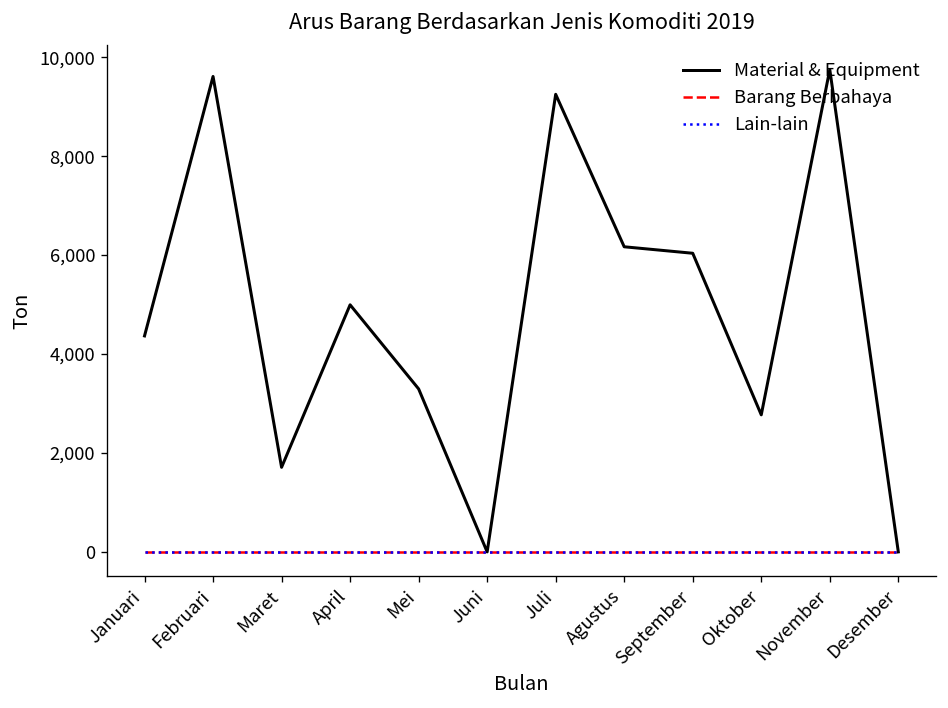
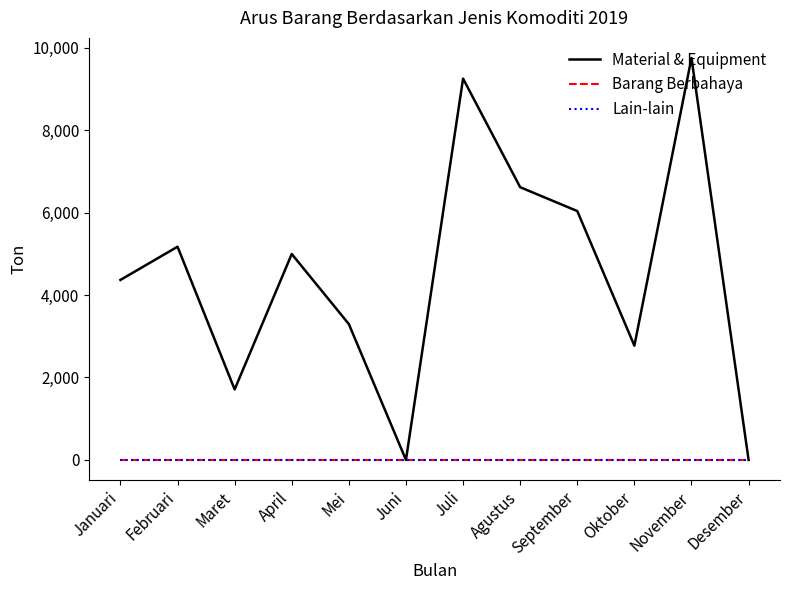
Material & Equipment, Februari: 9,600 -> 5,200
Material & Equipment, Agustus: 6,200 -> 6,600
